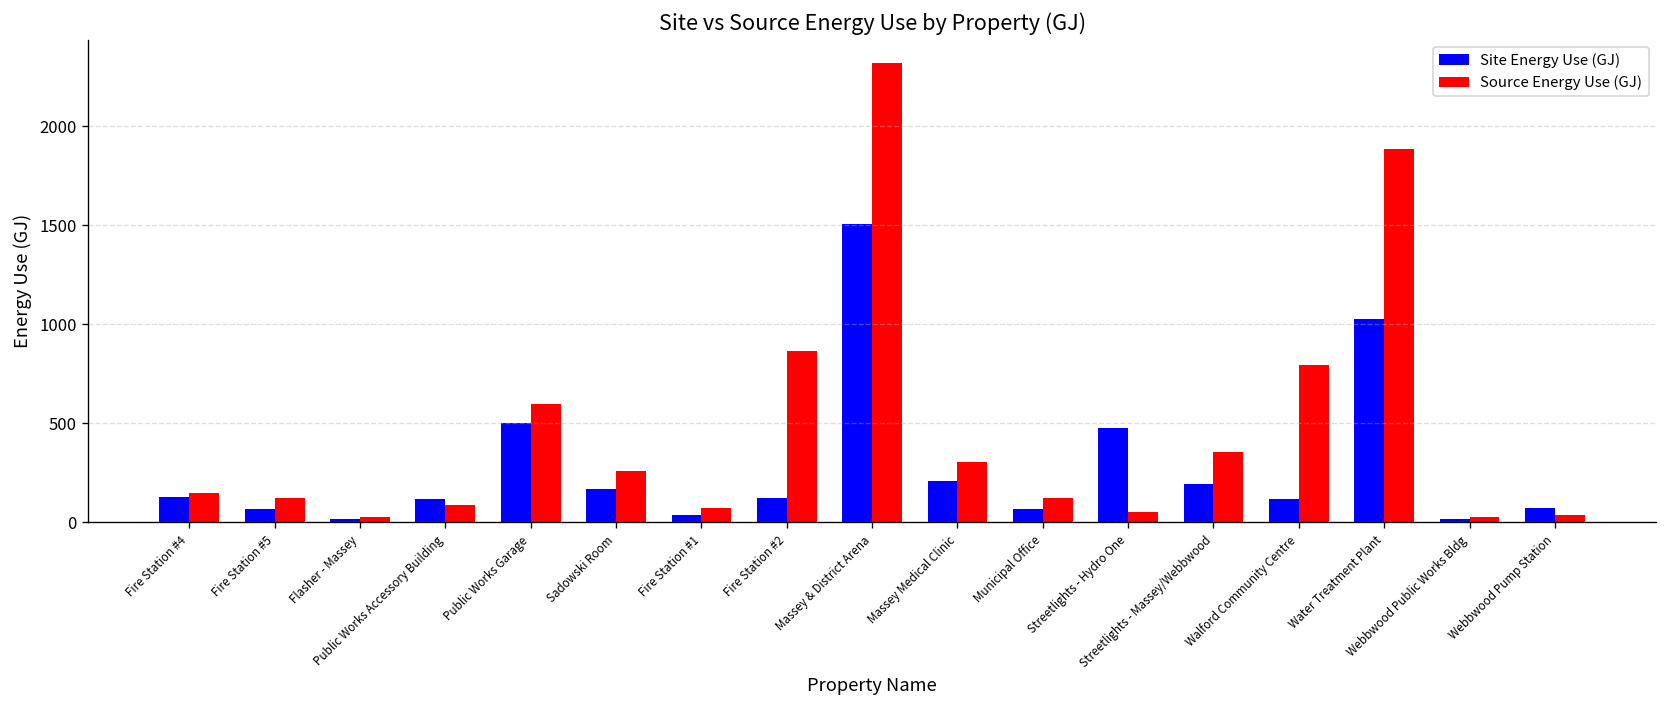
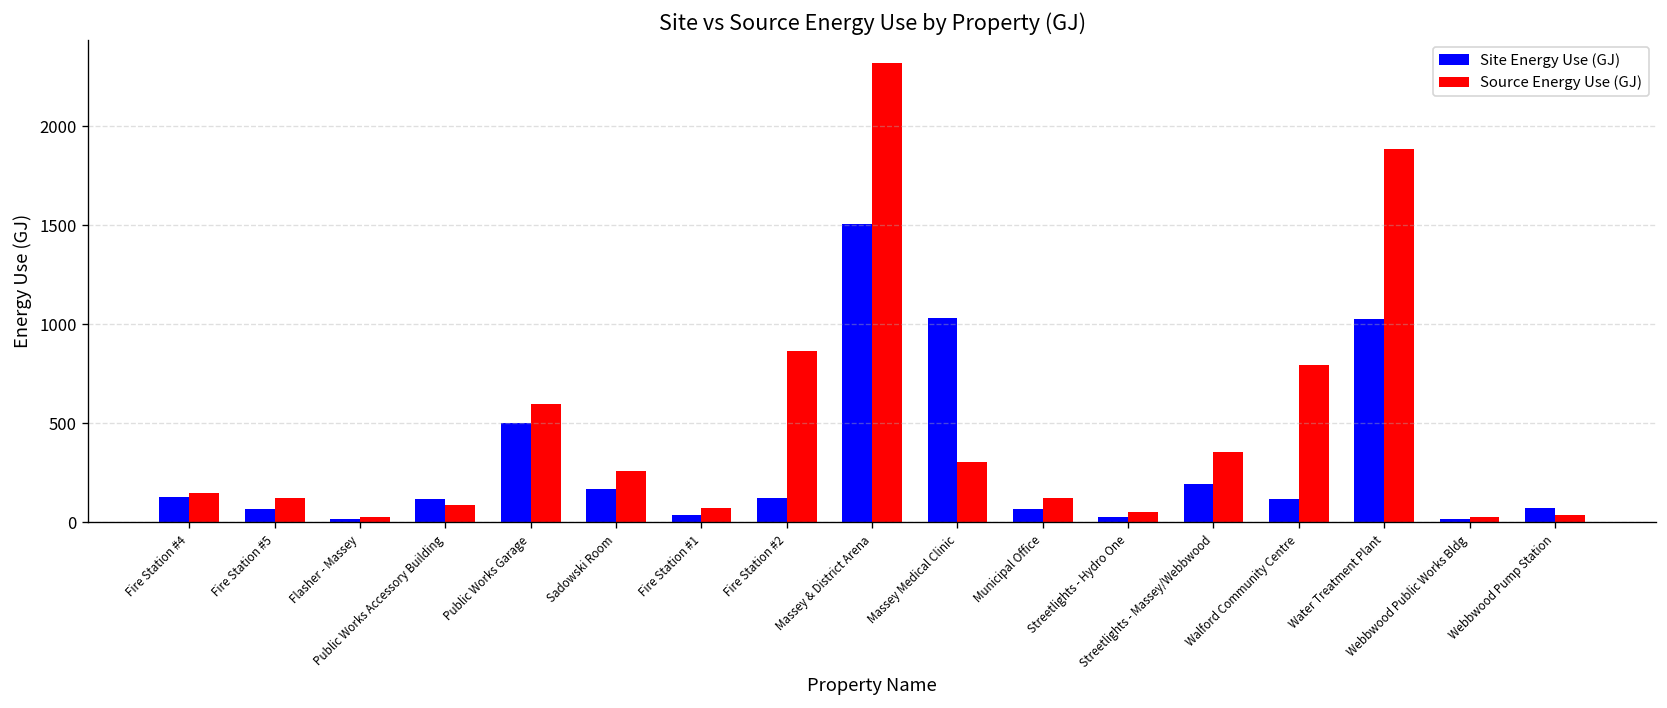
Site Energy Use (GJ), Massey Medical Clinic: 210 -> 1030
Site Energy Use (GJ), Streetlights - Hydro One: 480 -> 30
